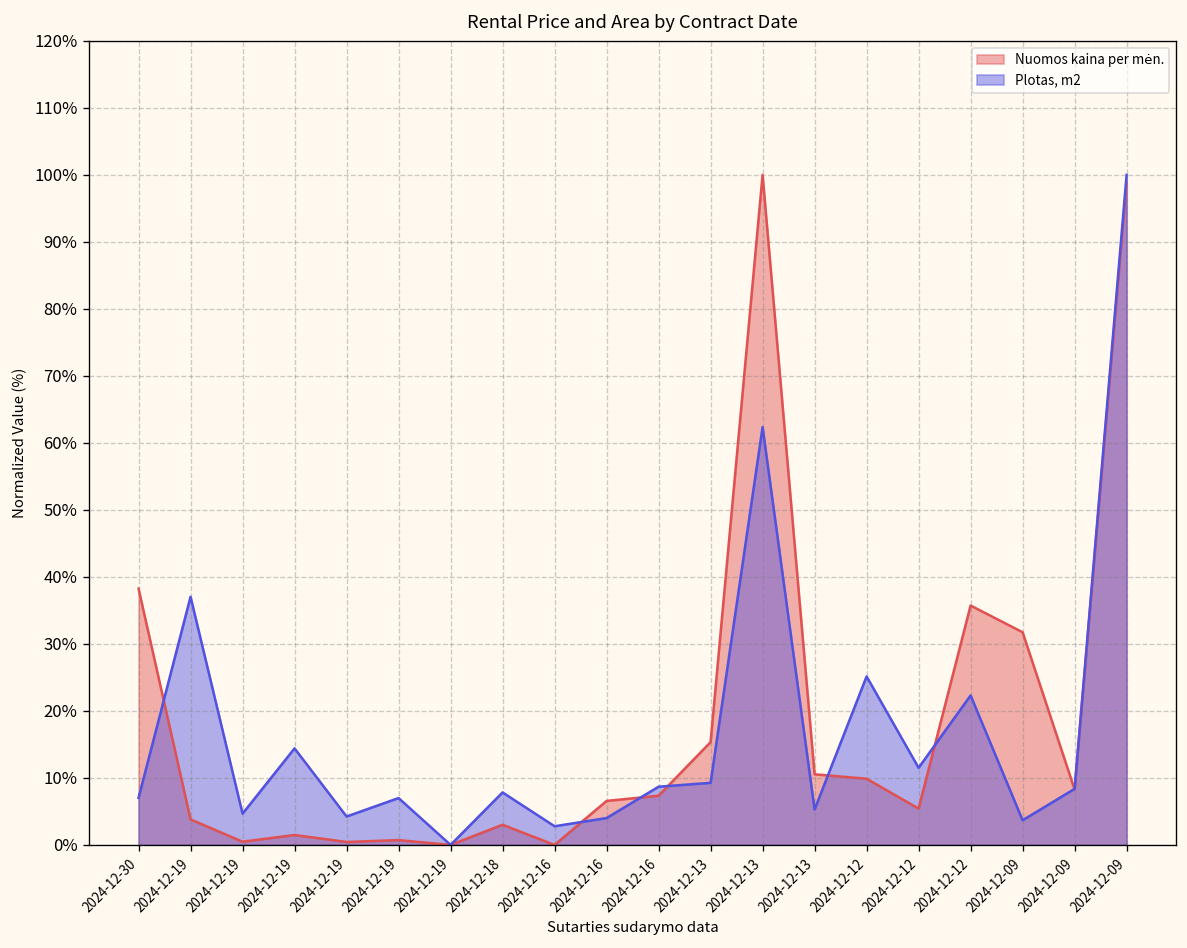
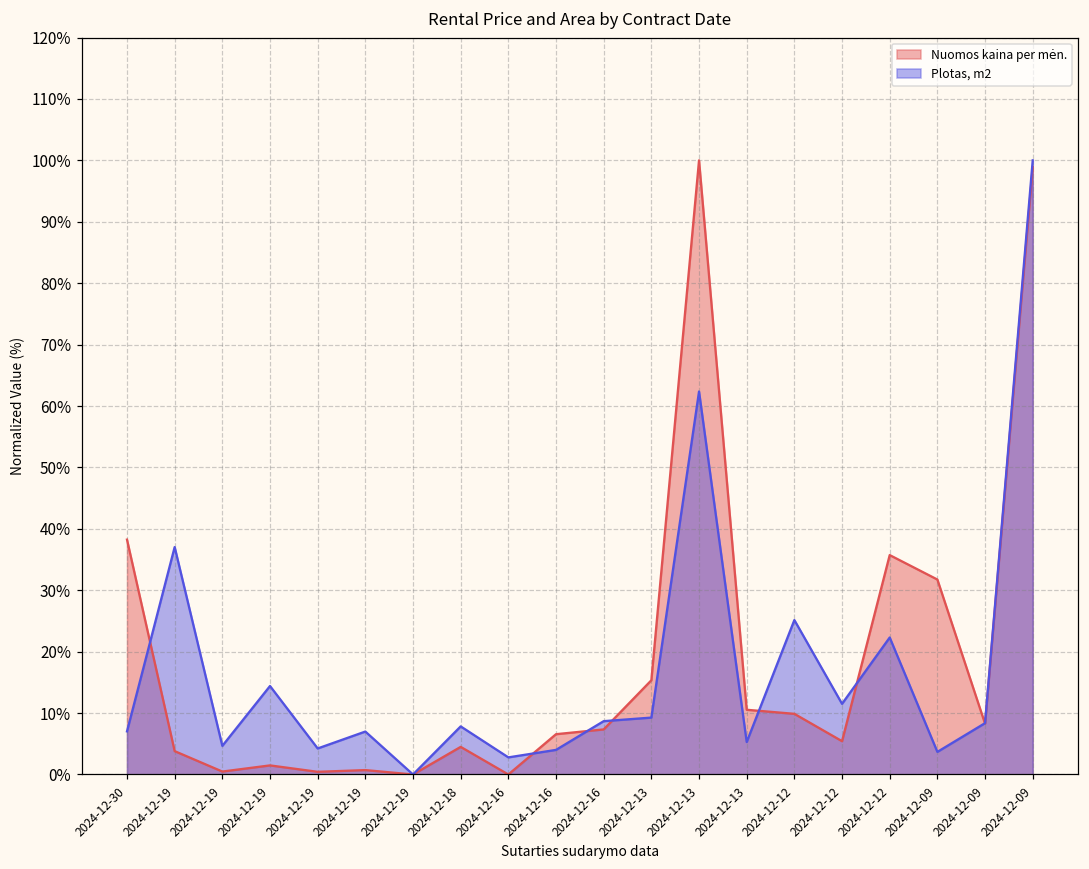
Nuomos kaina per mėn., 2024-12-18: 3% -> 4%
